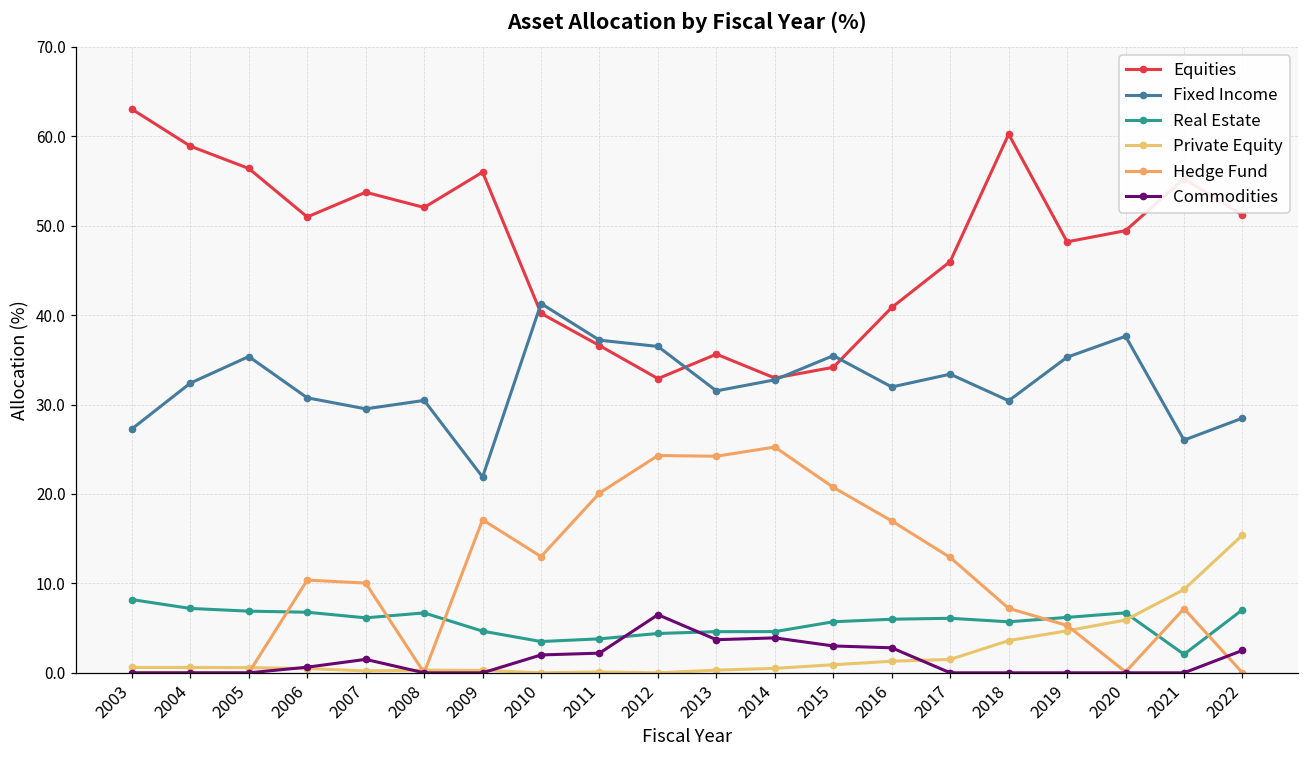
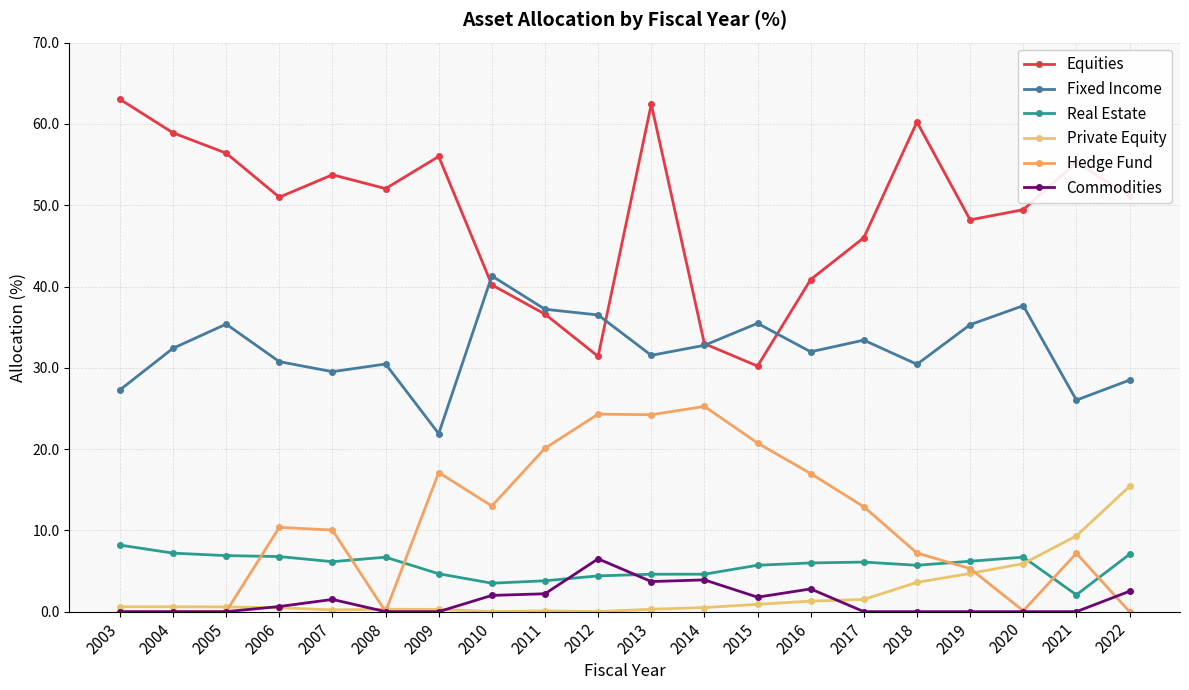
Equities, 2012: 33 -> 31
Equities, 2013: 36 -> 62
Equities, 2015: 34 -> 30
Commodities, 2015: 3 -> 2
